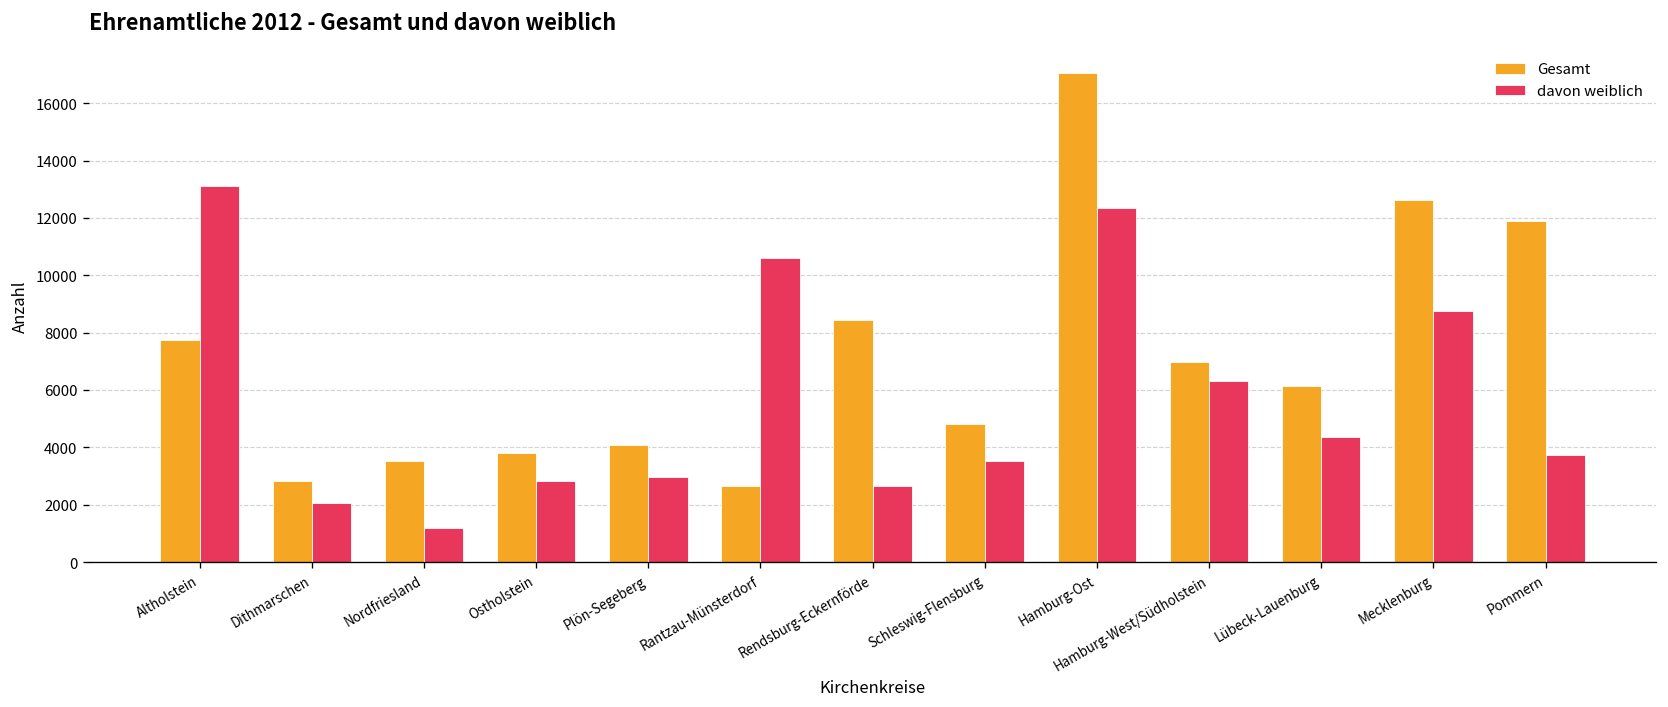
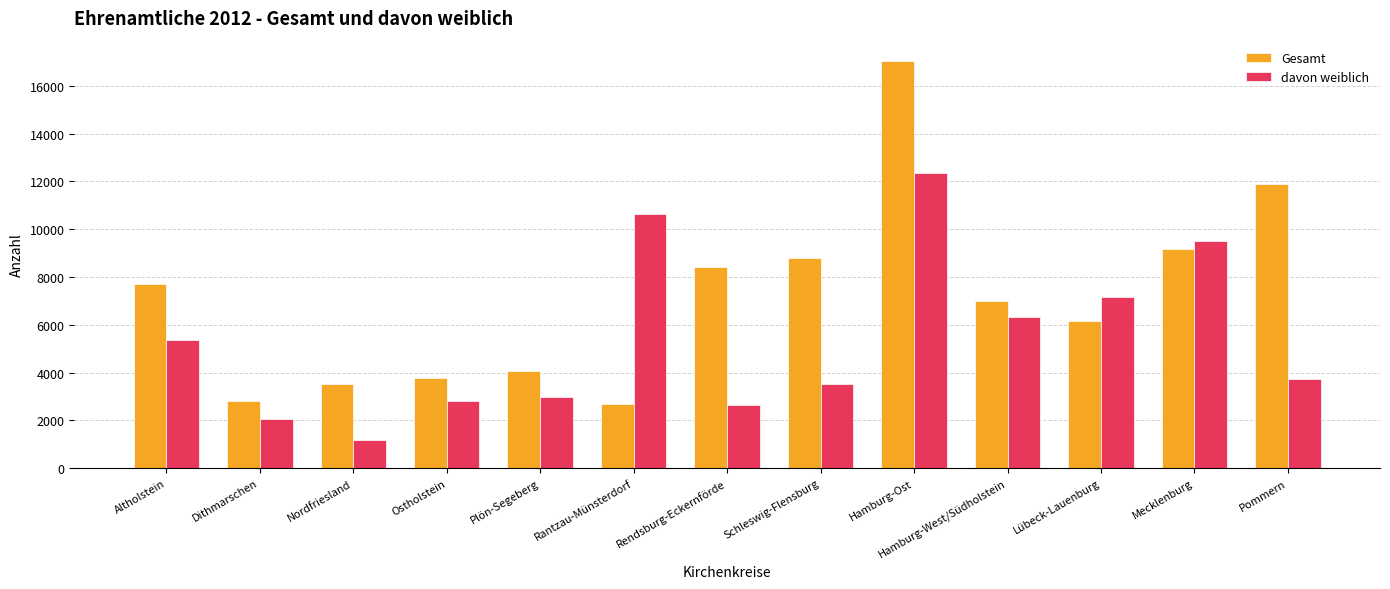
davon weiblich, Altholstein: 13100 -> 5400
Gesamt, Schleswig-Flensburg: 4800 -> 8800
davon weiblich, Lübeck-Lauenburg: 4400 -> 7200
Gesamt, Mecklenburg: 12600 -> 9200
davon weiblich, Mecklenburg: 8800 -> 9500
